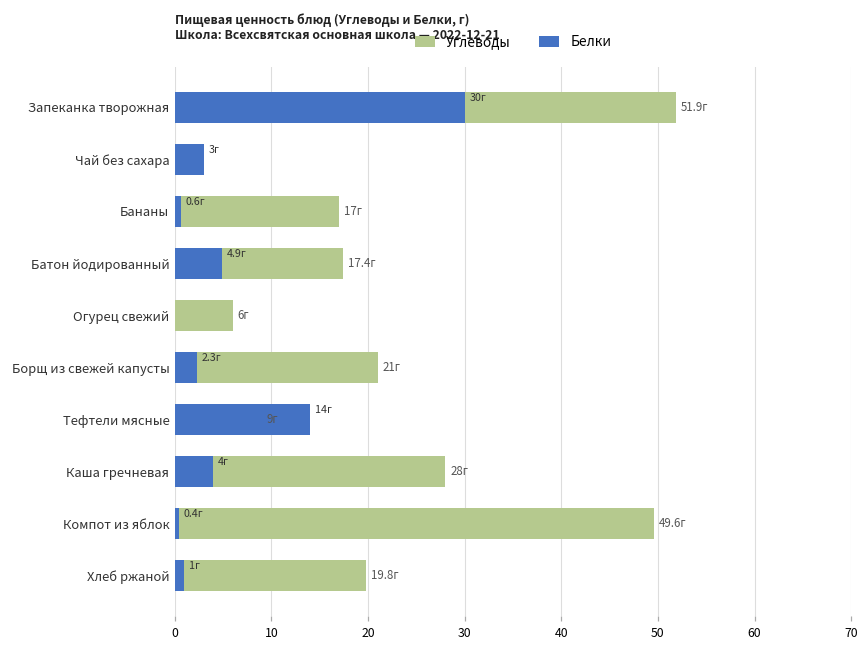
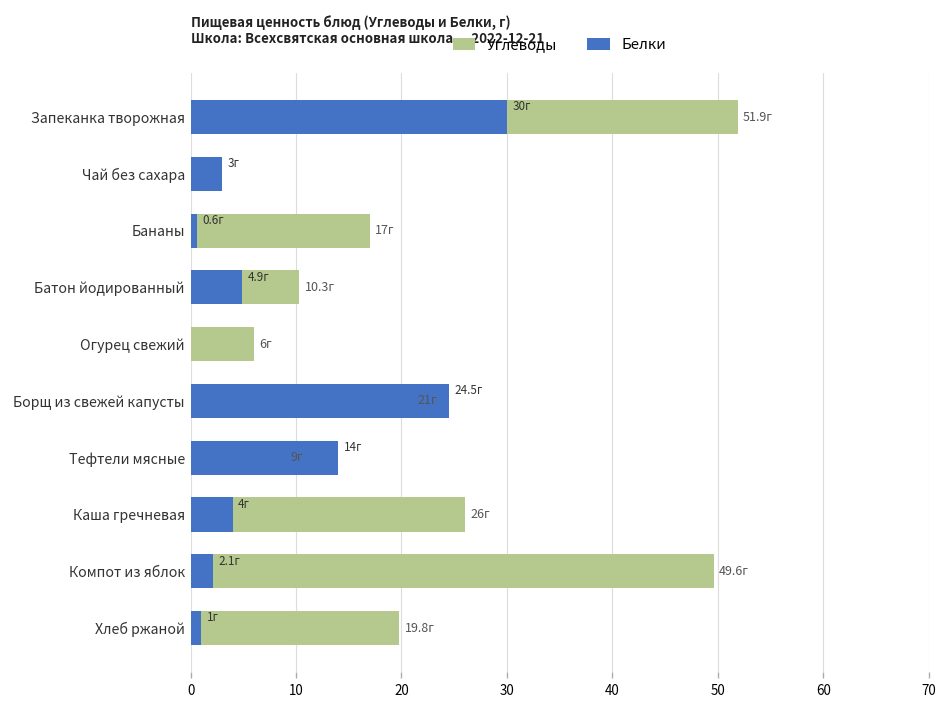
Углеводы, Батон йодированный: 17.4г -> 10.3г
Белки, Борщ из свежей капусты: 2.3г -> 24.5г
Углеводы, Каша гречневая: 28г -> 26г
Белки, Компот из яблок: 0.4г -> 2.1г
